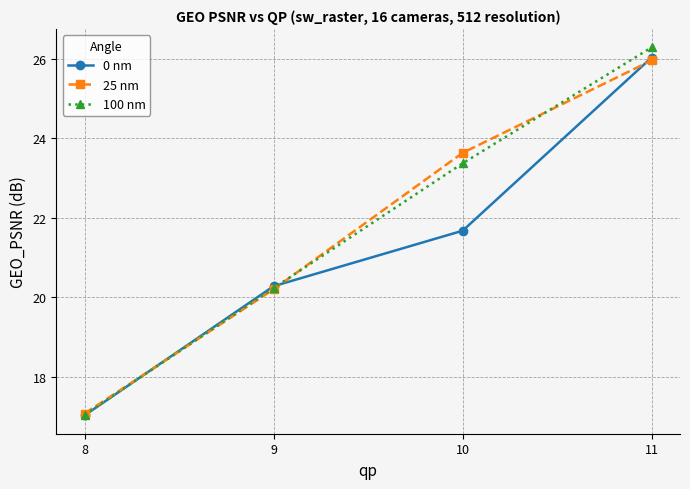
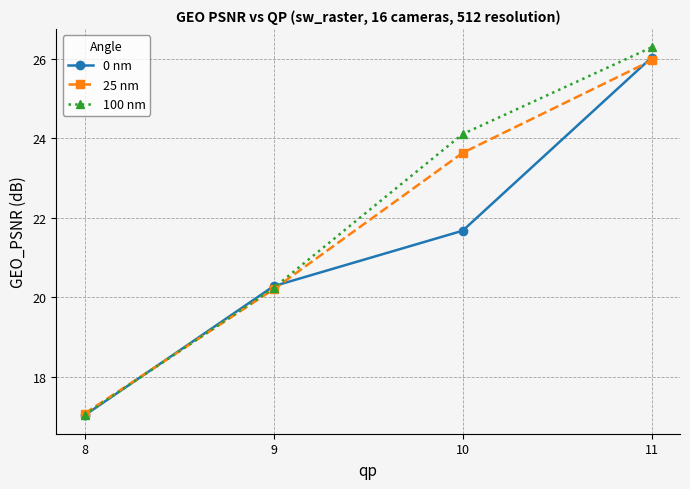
100 nm, 10: 23.4 -> 24.1
